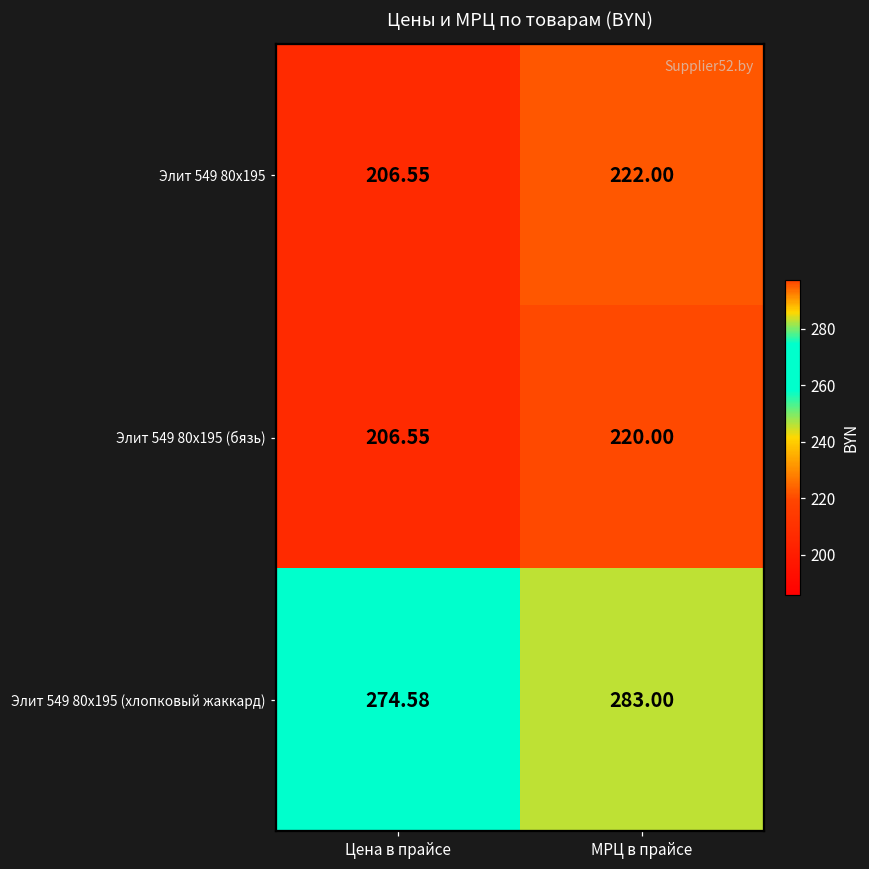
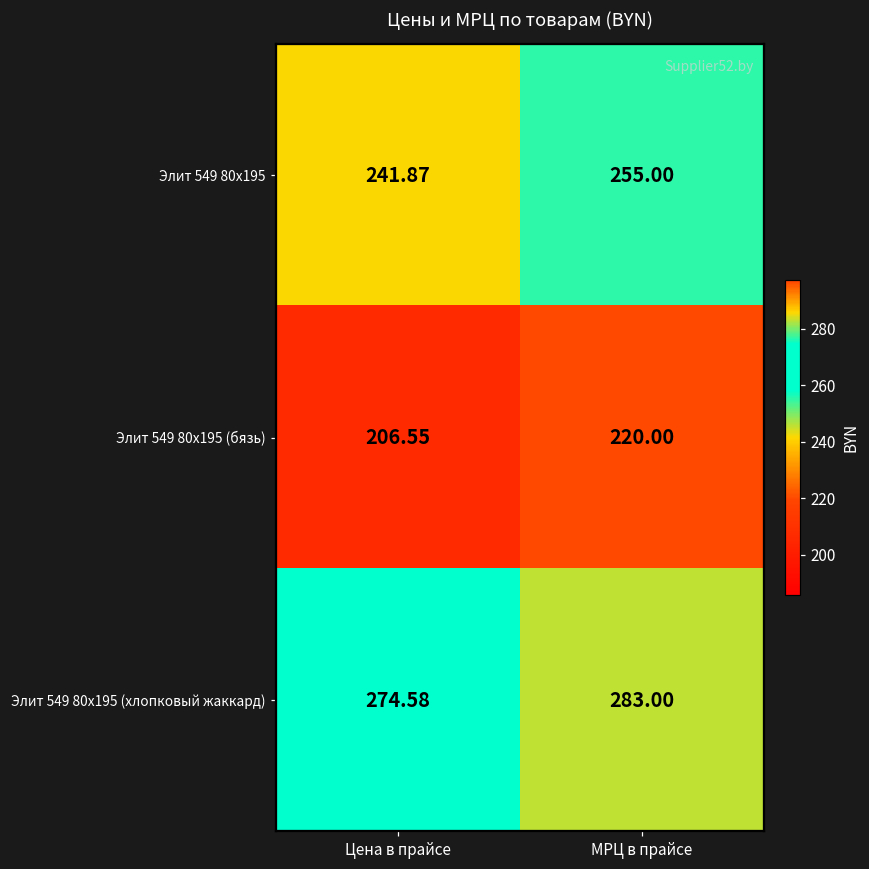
Элит 549 80x195, Цена в прайсе: 206.55 -> 241.87
Элит 549 80x195, МРЦ в прайсе: 222.00 -> 255.00
